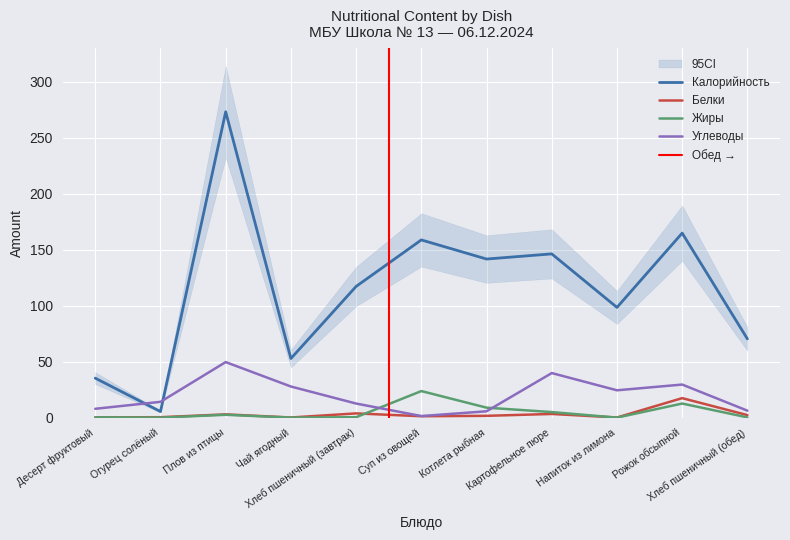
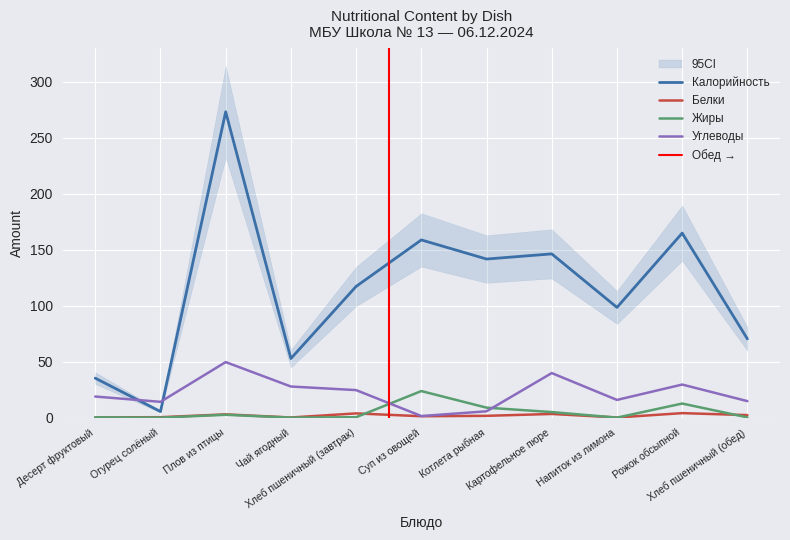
Углеводы, Десерт фруктовый: 8 -> 19
Углеводы, Хлеб пшеничный (завтрак): 13 -> 25
Углеводы, Напиток из лимона: 24 -> 16
Белки, Рожок обсыпной: 17 -> 4
Углеводы, Хлеб пшеничный (обед): 6 -> 15
